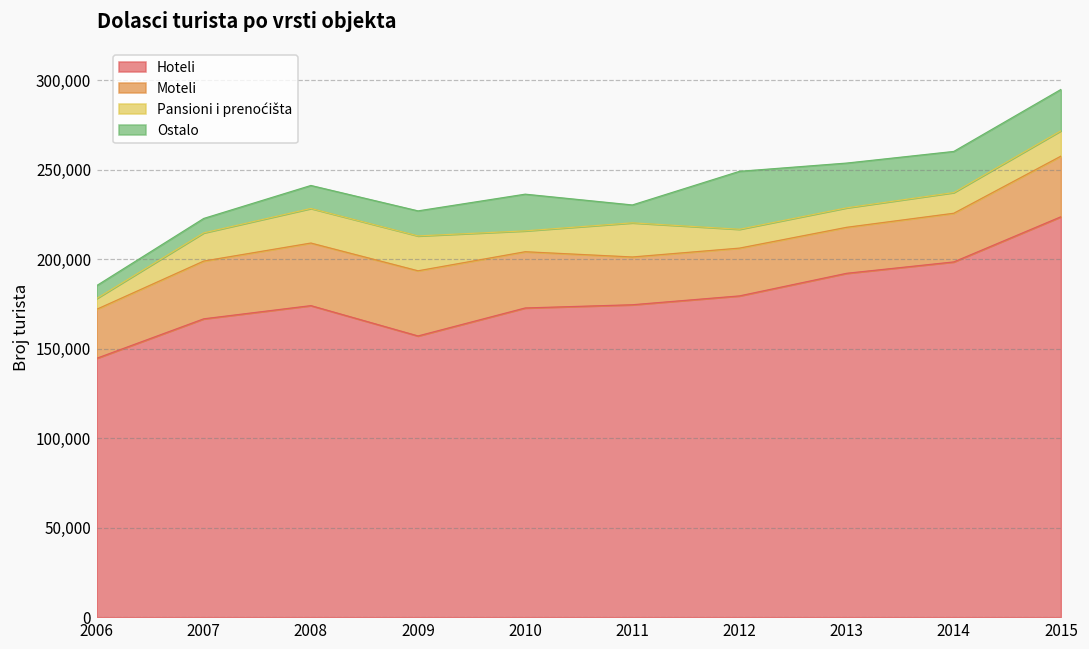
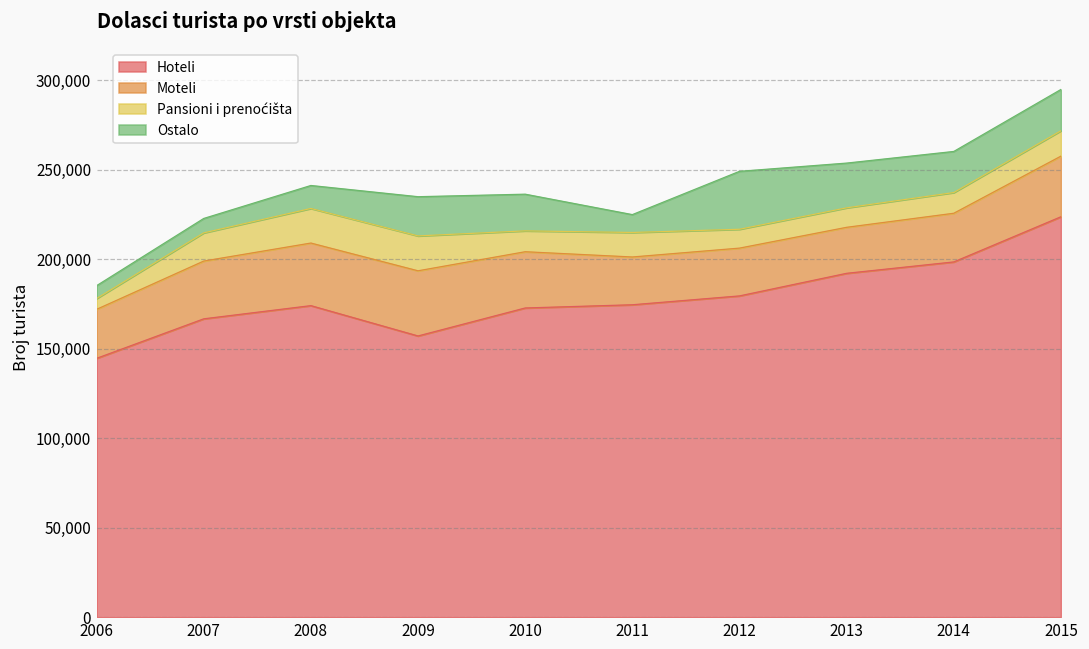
Ostalo, 2009: 14,000 -> 22,000
Pansioni i prenoćišta, 2011: 19,000 -> 14,000
